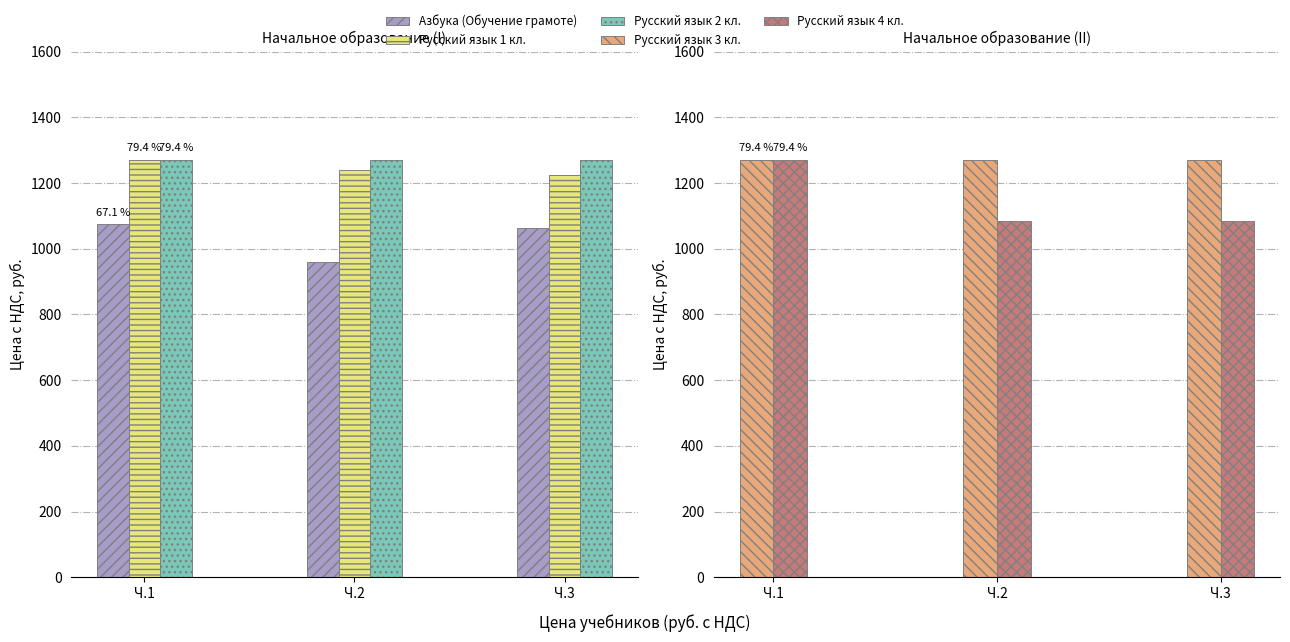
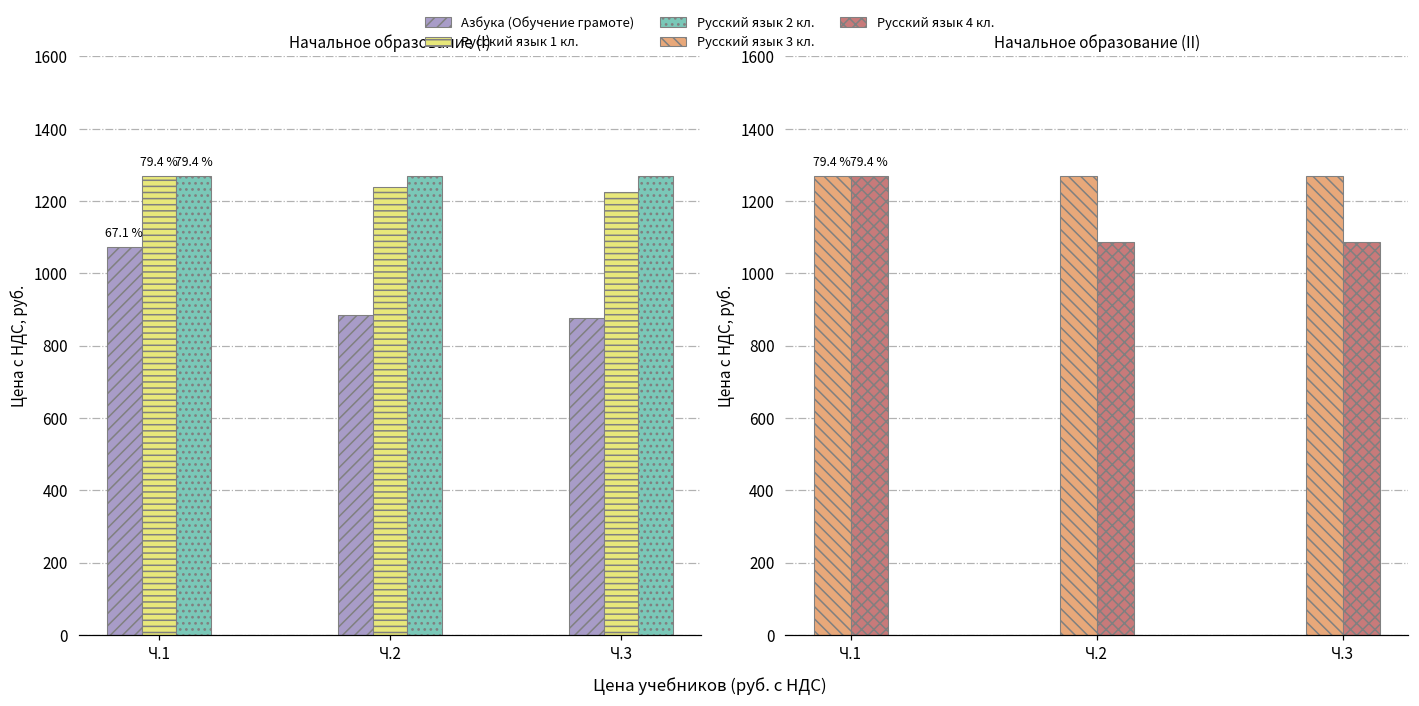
Начальное образование (I), Азбука (Обучение грамоте), Ч.2: 960 -> 880
Начальное образование (I), Азбука (Обучение грамоте), Ч.3: 1060 -> 880
